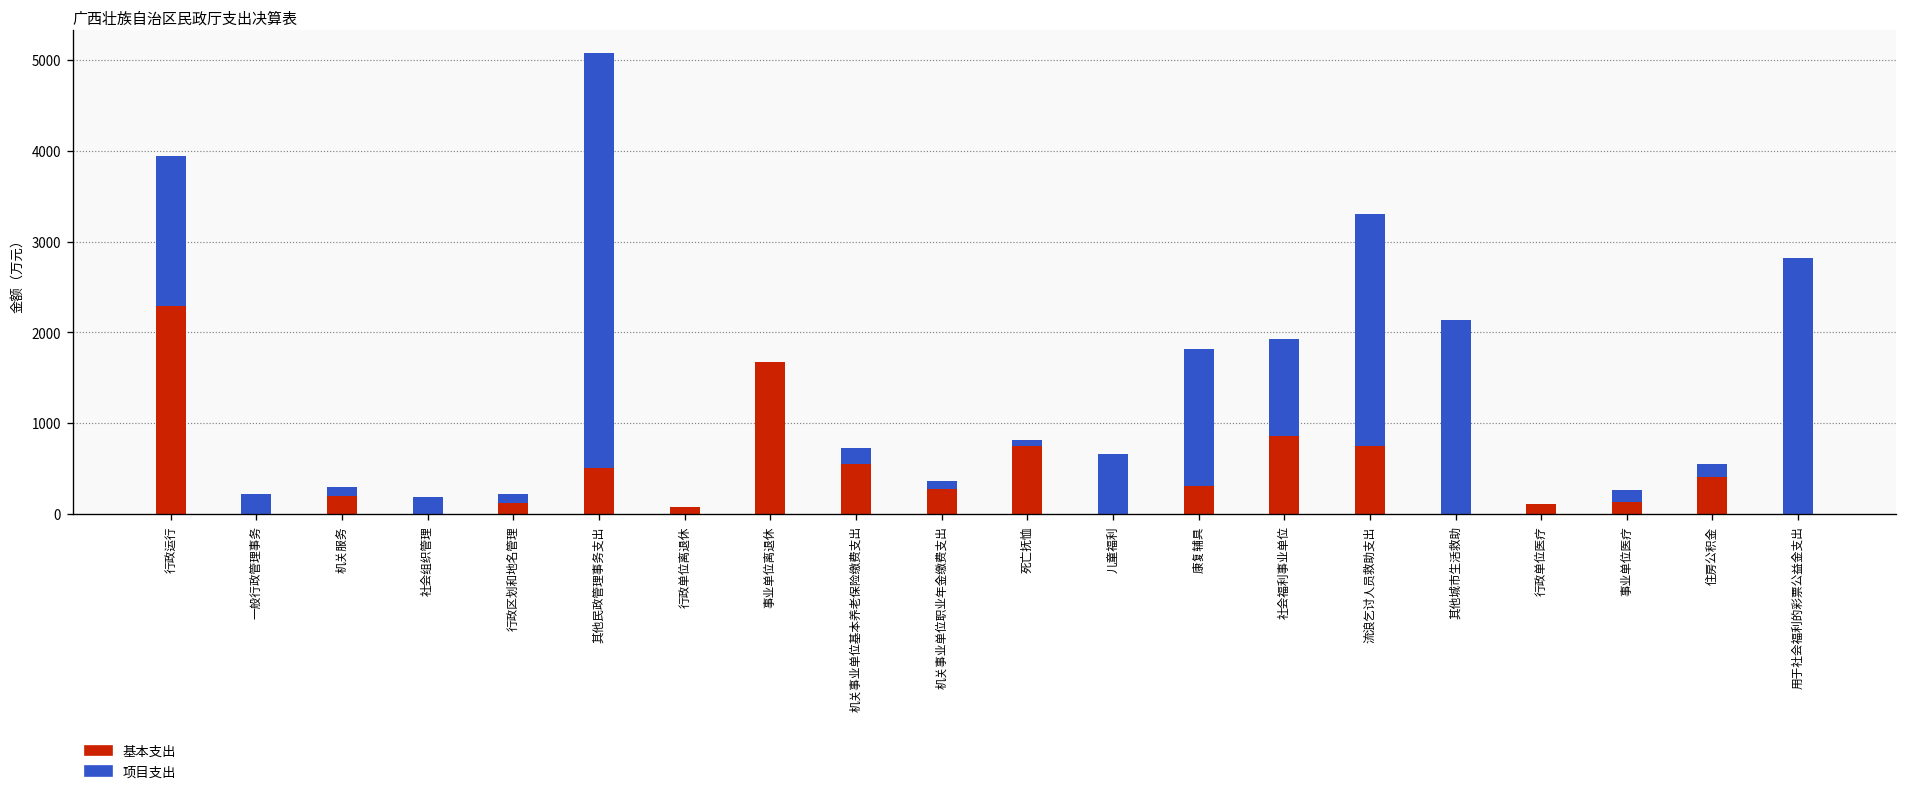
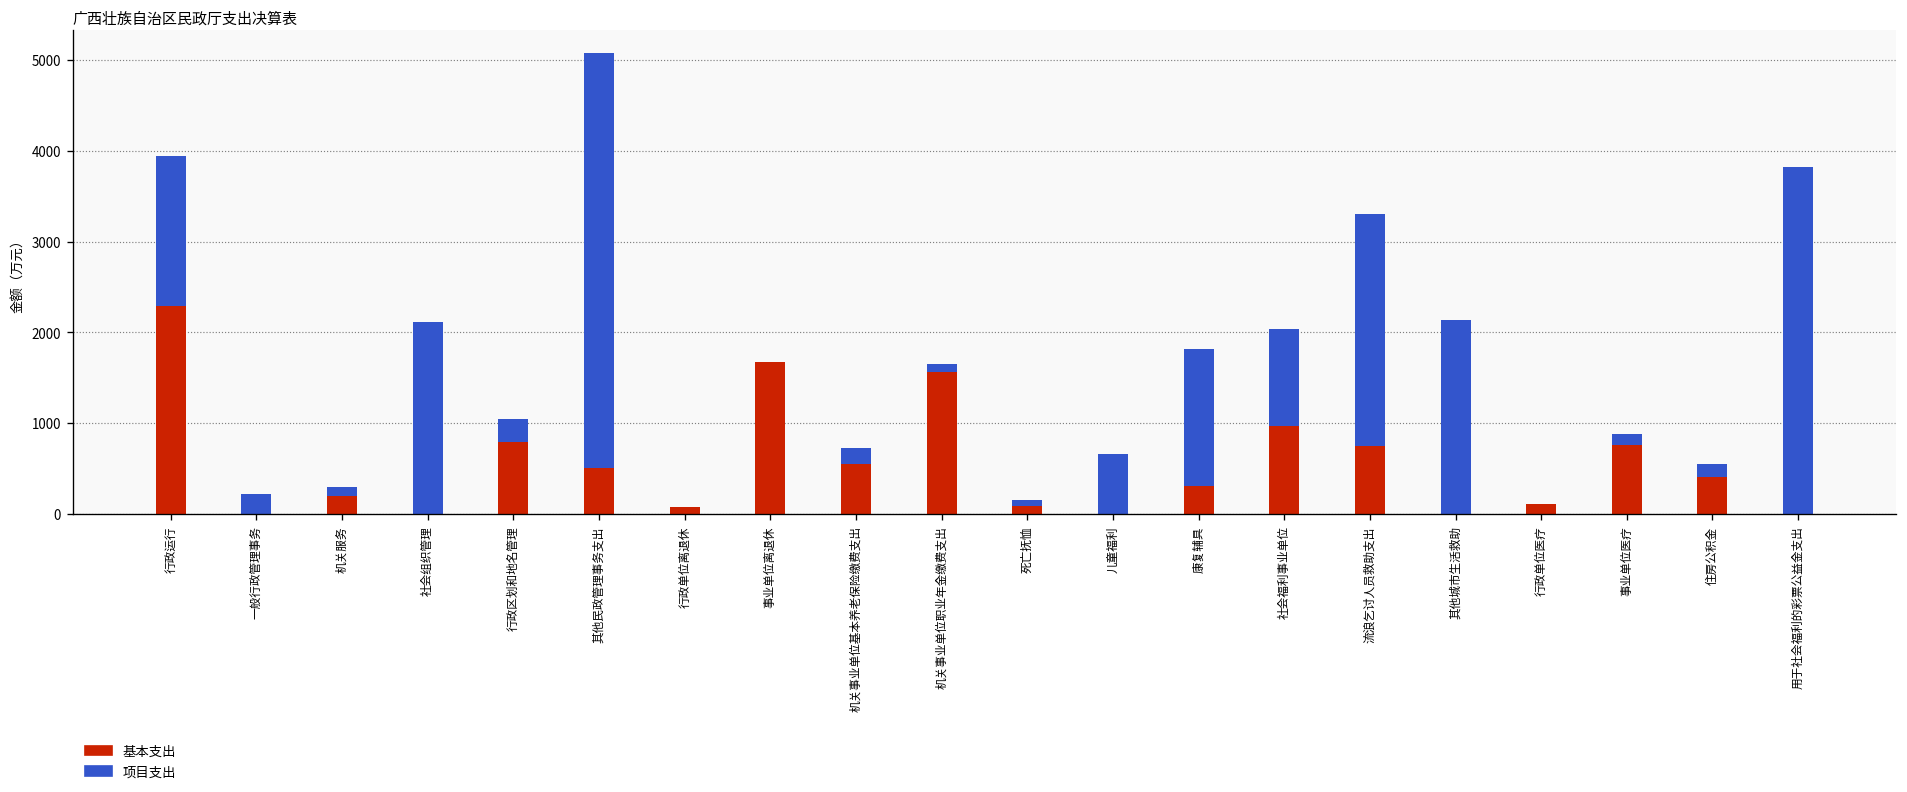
项目支出, 社会组织管理: 200 -> 2100
基本支出, 行政区划和地名管理: 100 -> 800
项目支出, 行政区划和地名管理: 100 -> 300
基本支出, 机关事业单位职业年金缴费支出: 300 -> 1600
基本支出, 死亡抚恤: 700 -> 100
基本支出, 社会福利事业单位: 900 -> 1000
基本支出, 事业单位医疗: 100 -> 800
项目支出, 用于社会福利的彩票公益金支出: 2800 -> 3800
